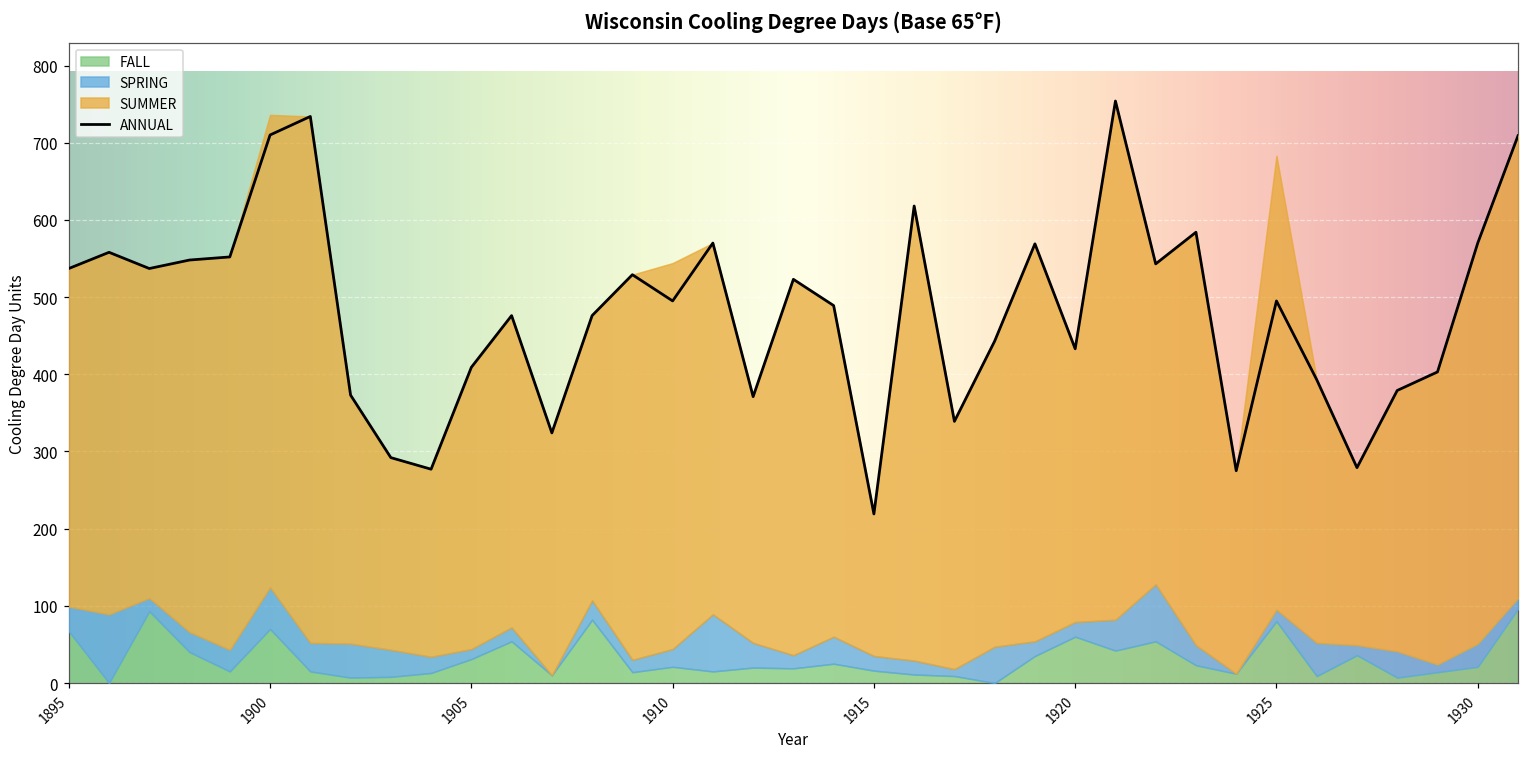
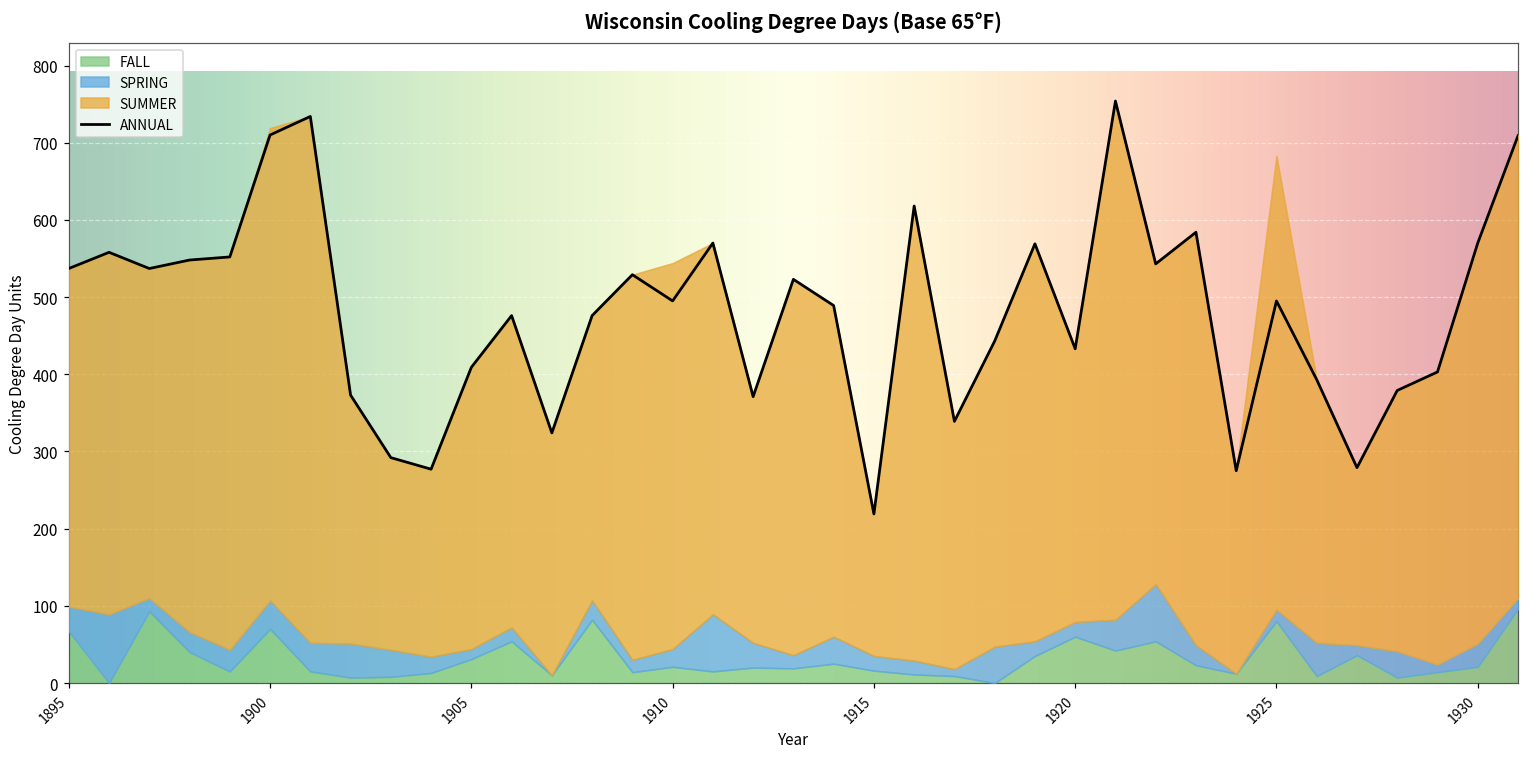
SPRING, 1900: 50 -> 40
